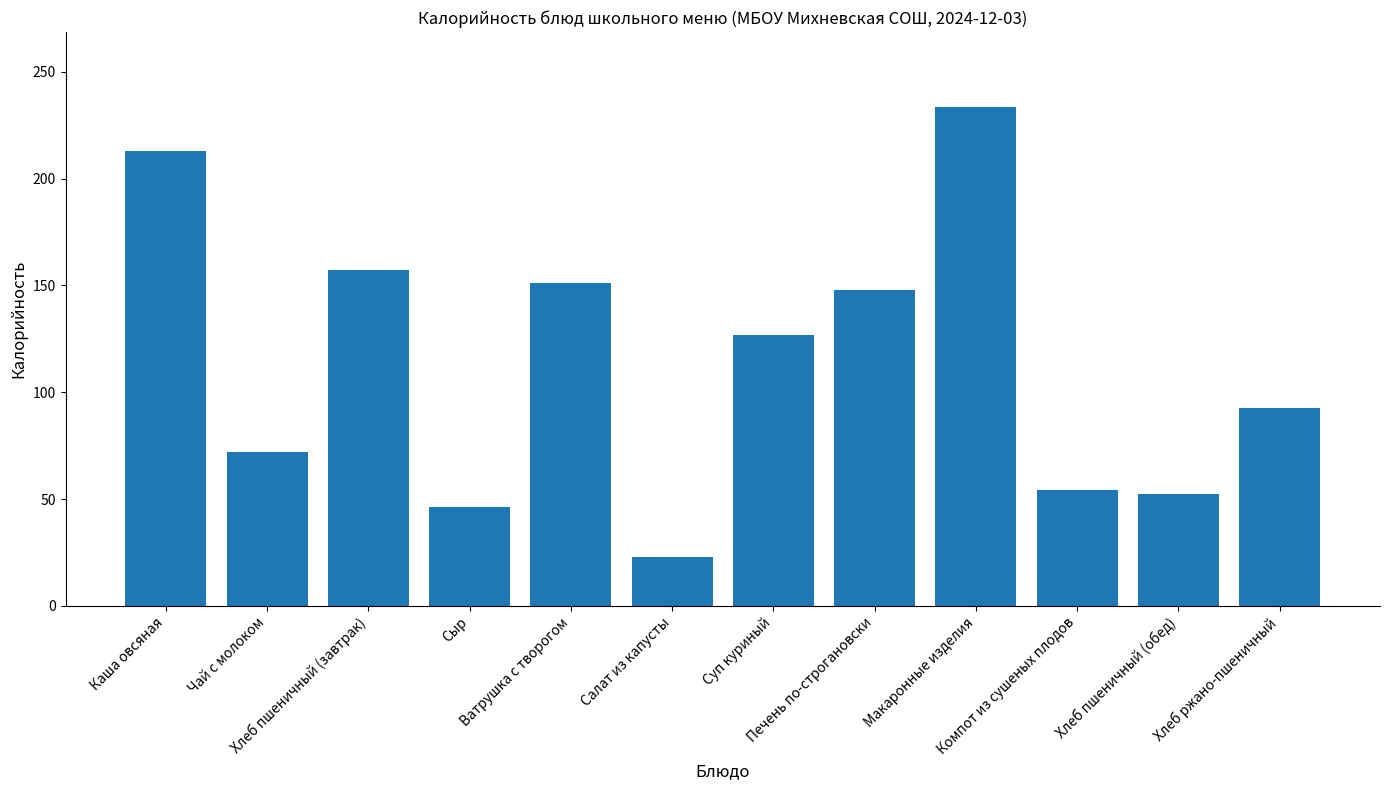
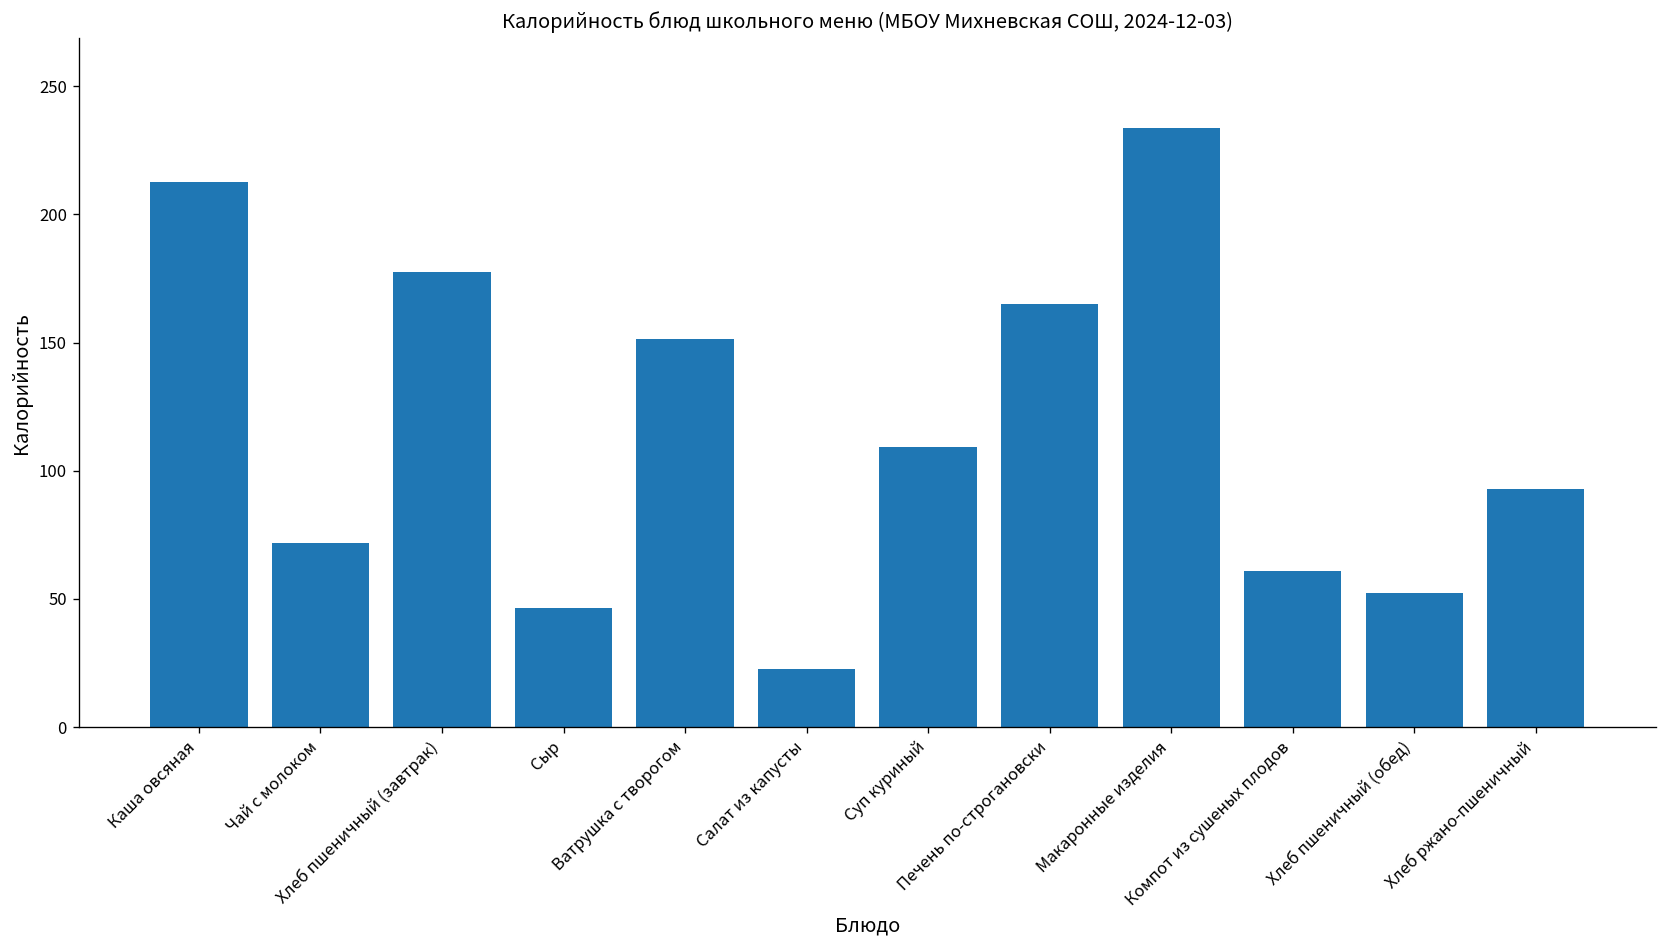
Хлеб пшеничный (завтрак): 157 -> 177
Суп куриный: 127 -> 109
Печень по-строгановски: 148 -> 165
Компот из сушеных плодов: 54 -> 61
